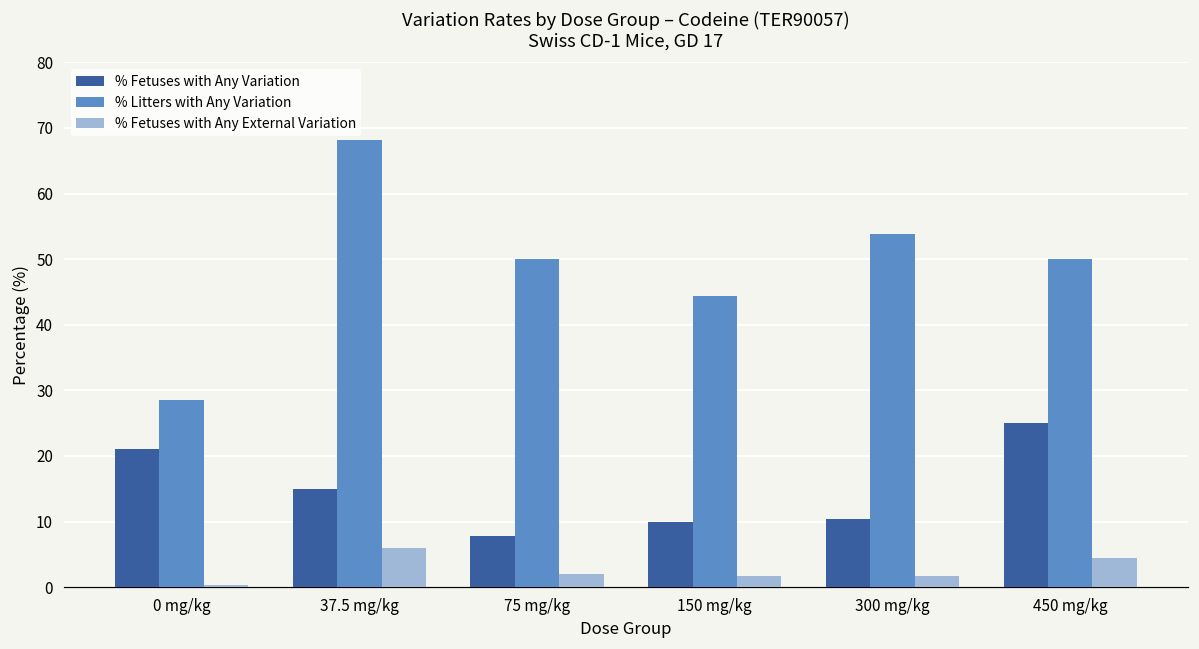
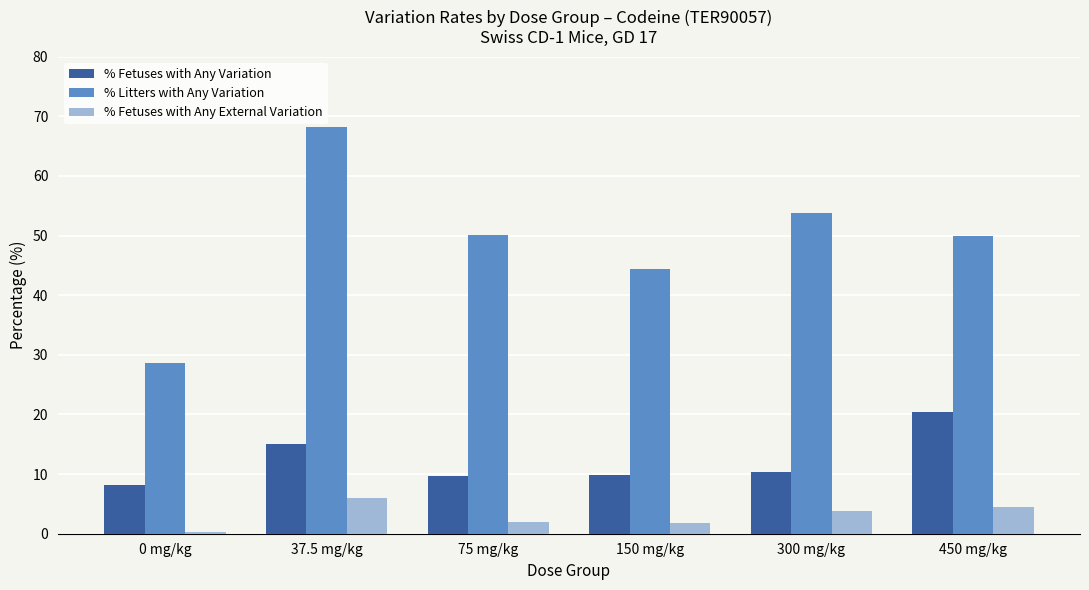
% Fetuses with Any Variation, 0 mg/kg: 21 -> 8
% Fetuses with Any Variation, 75 mg/kg: 8 -> 10
% Fetuses with Any External Variation, 300 mg/kg: 2 -> 4
% Fetuses with Any Variation, 450 mg/kg: 25 -> 20
